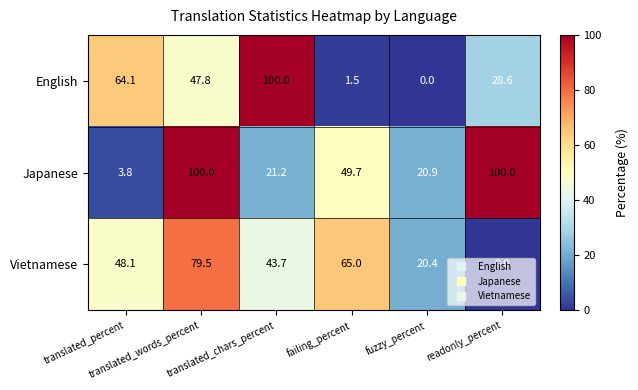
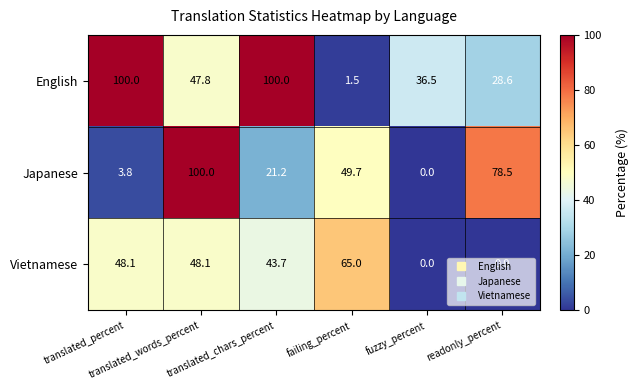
English, translated_percent: 64.1 -> 100.0
English, fuzzy_percent: 0.0 -> 36.5
Japanese, fuzzy_percent: 20.9 -> 0.0
Japanese, readonly_percent: 100.0 -> 78.5
Vietnamese, translated_words_percent: 79.5 -> 48.1
Vietnamese, fuzzy_percent: 20.4 -> 0.0
